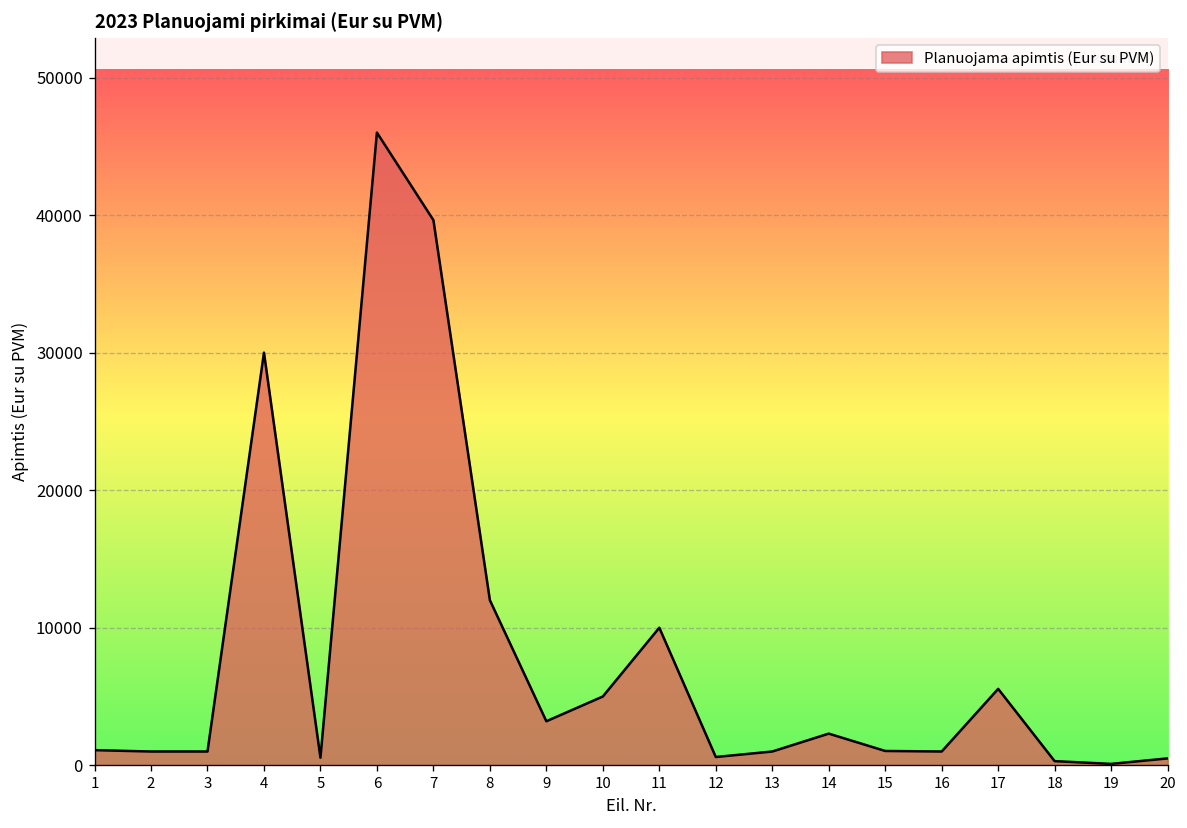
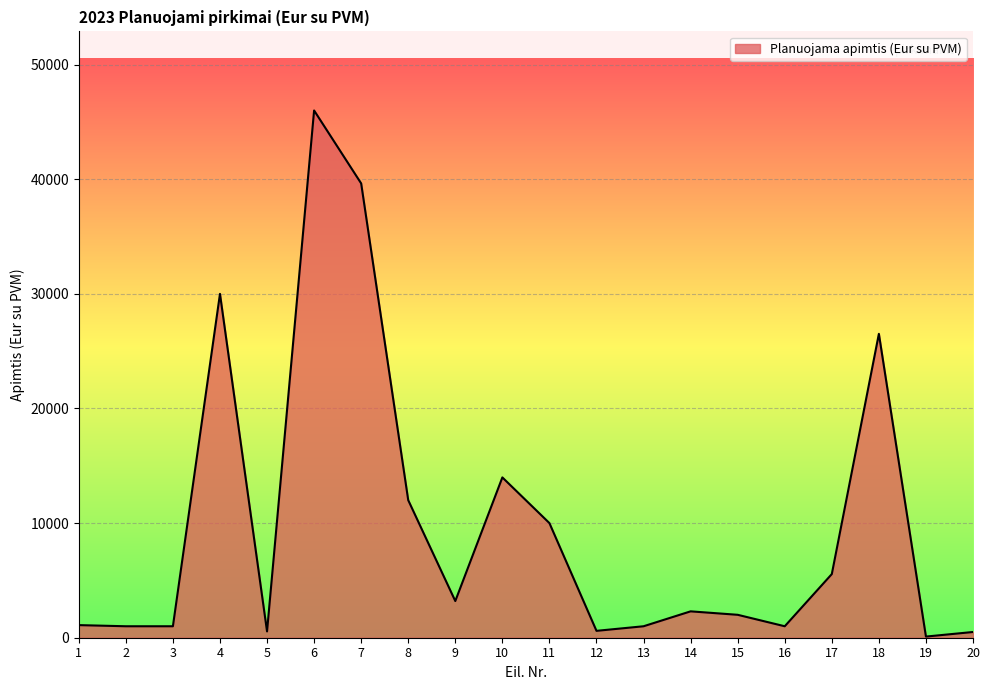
10: 5000 -> 14000
15: 1000 -> 2000
18: 300 -> 26500
